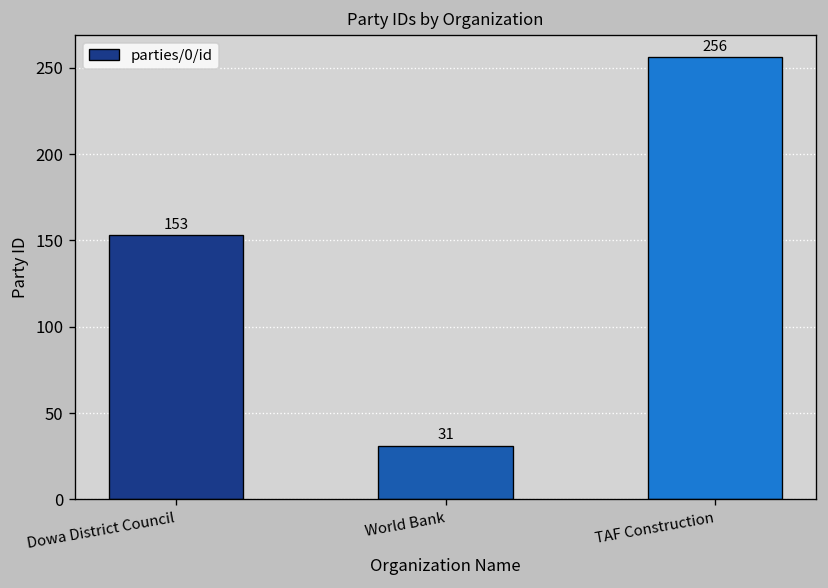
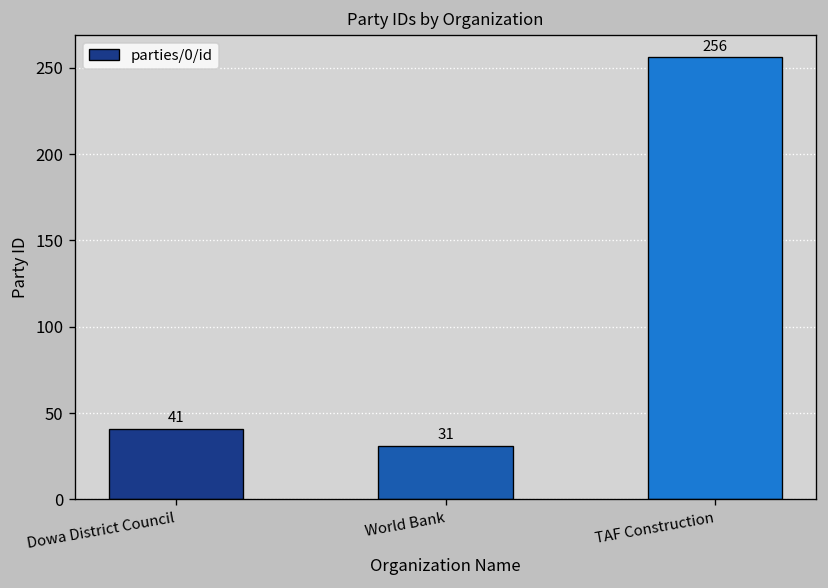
Dowa District Council: 153 -> 41
